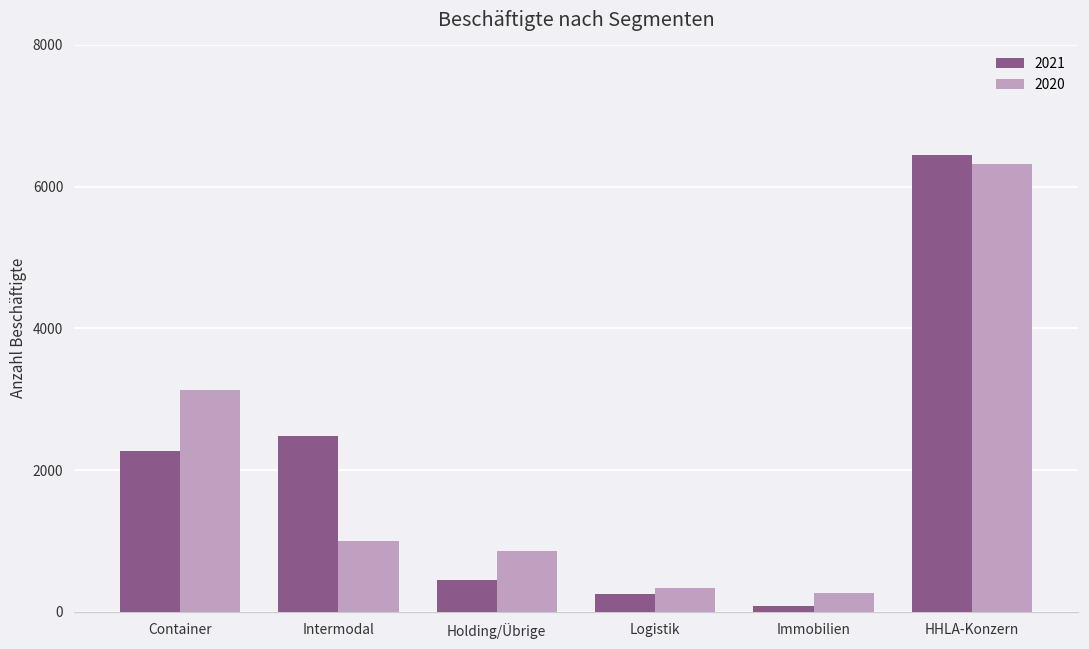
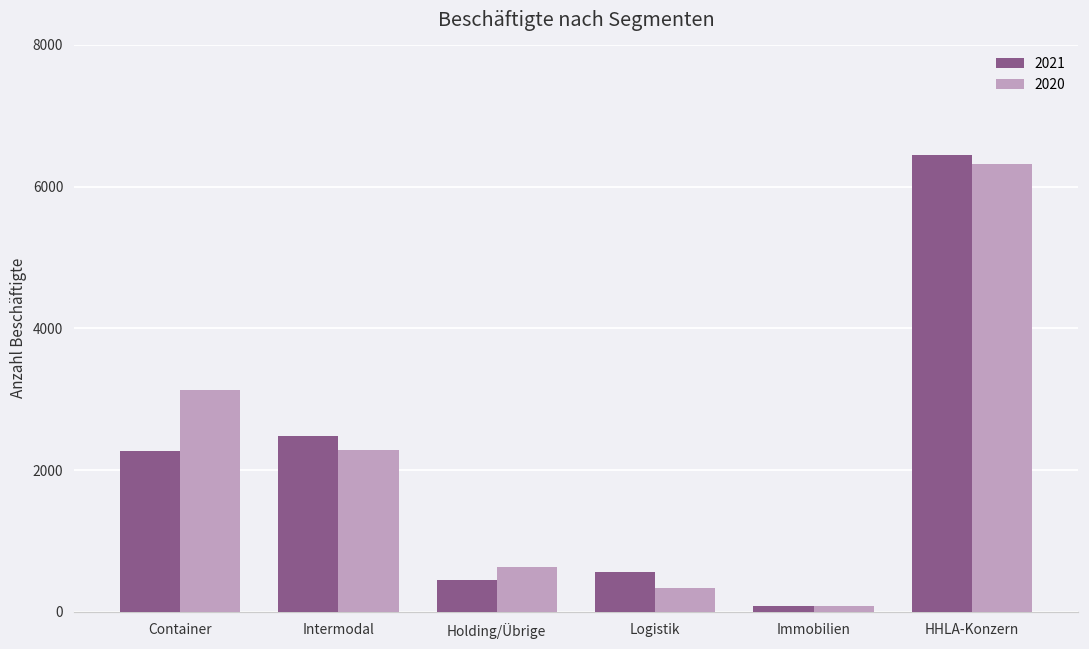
2020, Intermodal: 1000 -> 2300
2020, Holding/Übrige: 900 -> 600
2021, Logistik: 300 -> 600
2020, Immobilien: 300 -> 100
